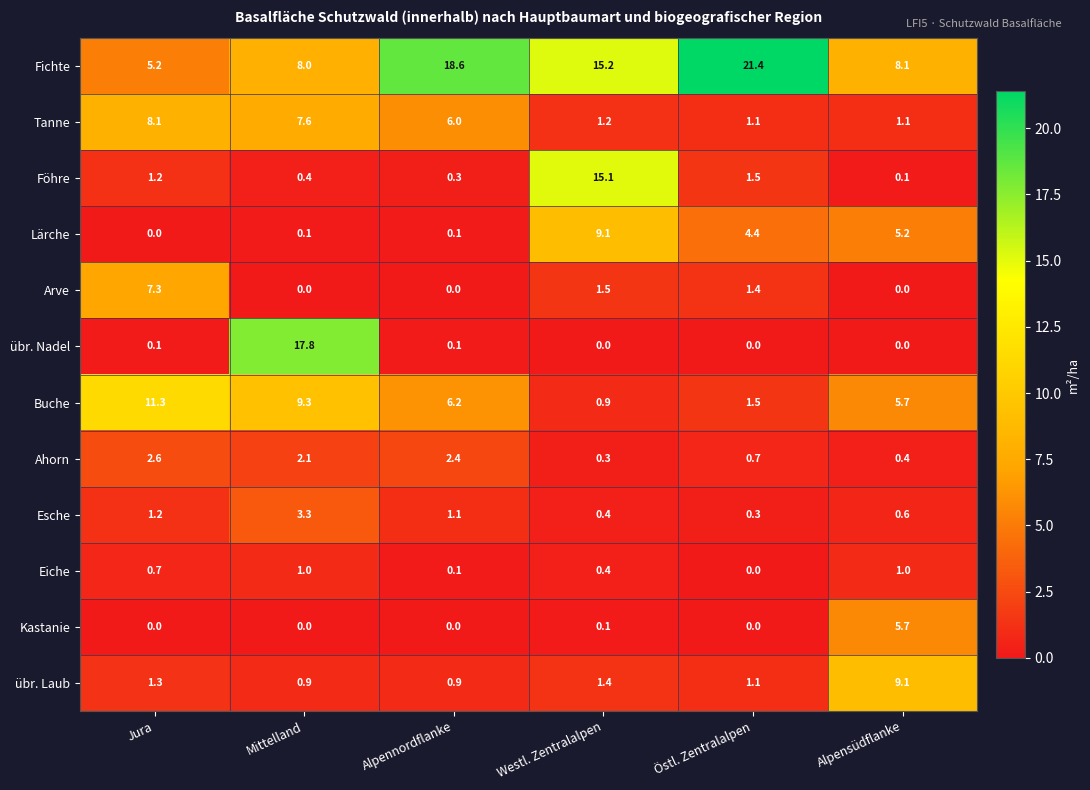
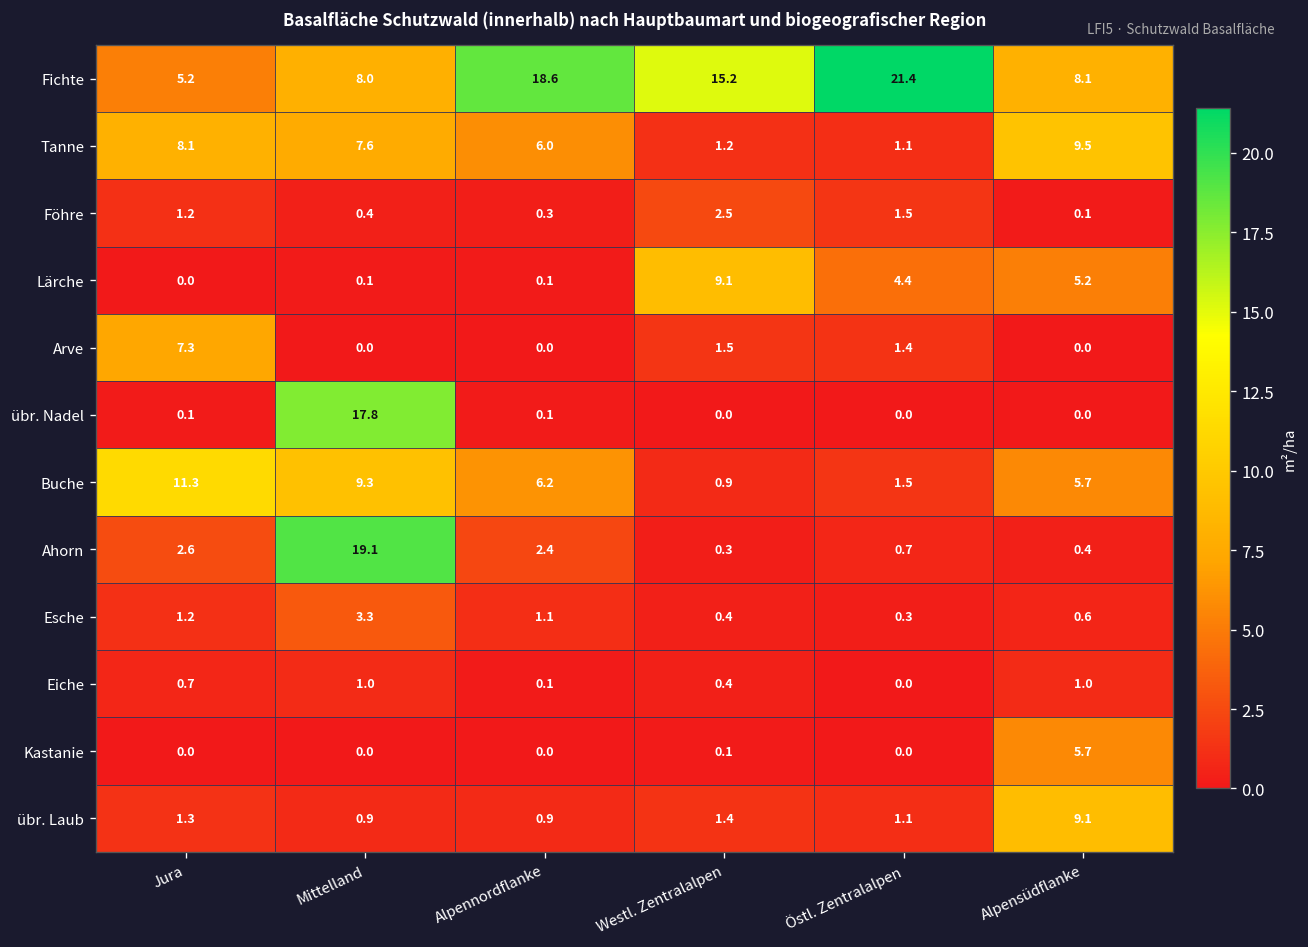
Tanne, Alpensüdflanke: 1.1 -> 9.5
Föhre, Westl. Zentralalpen: 15.1 -> 2.5
Ahorn, Mittelland: 2.1 -> 19.1
